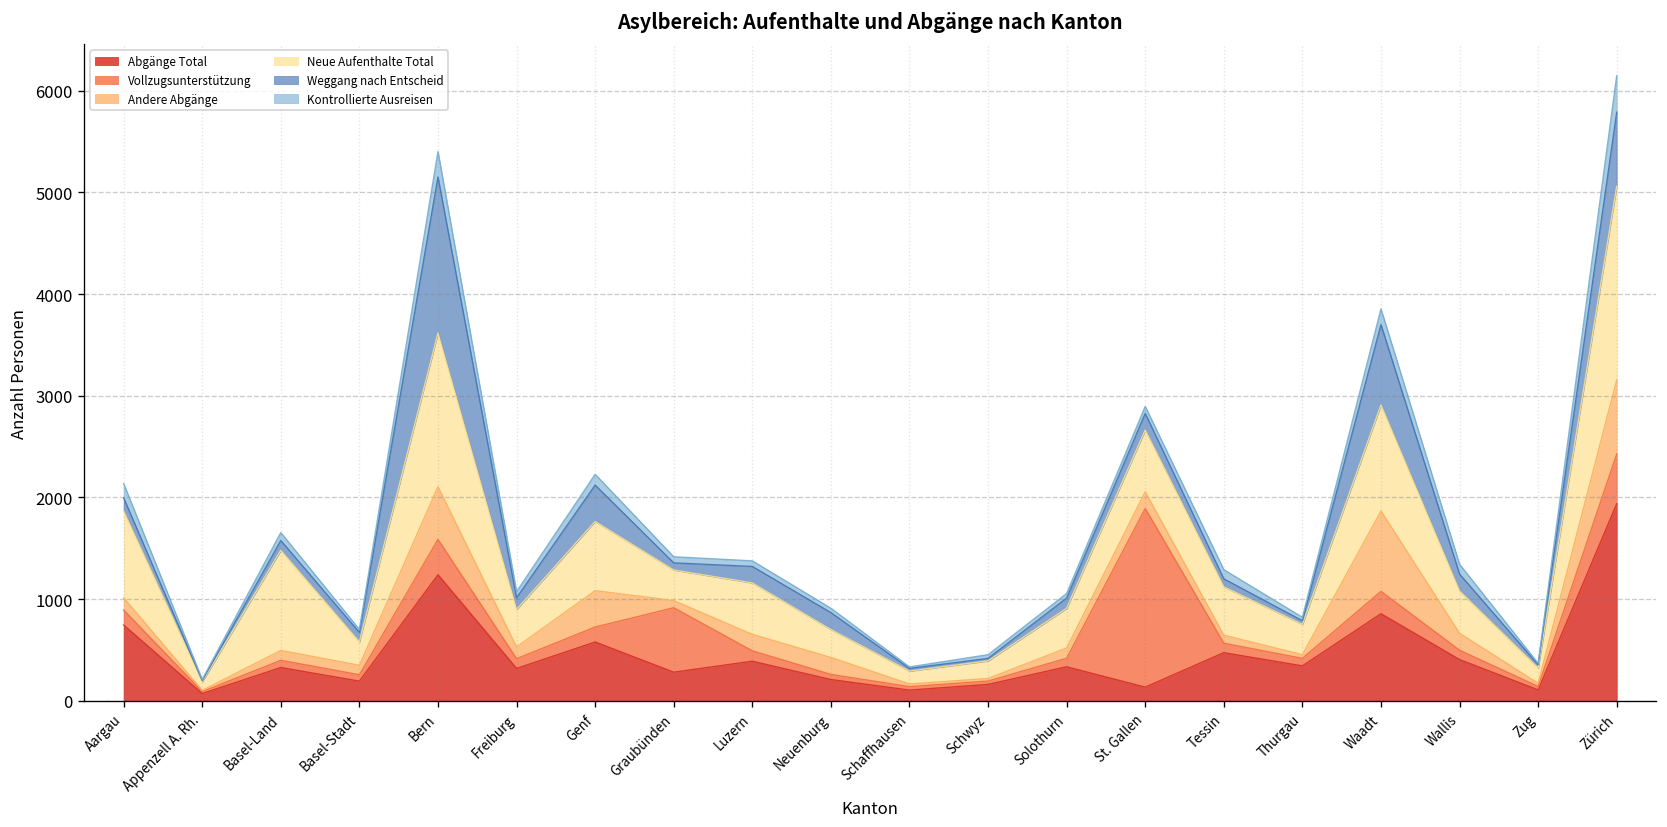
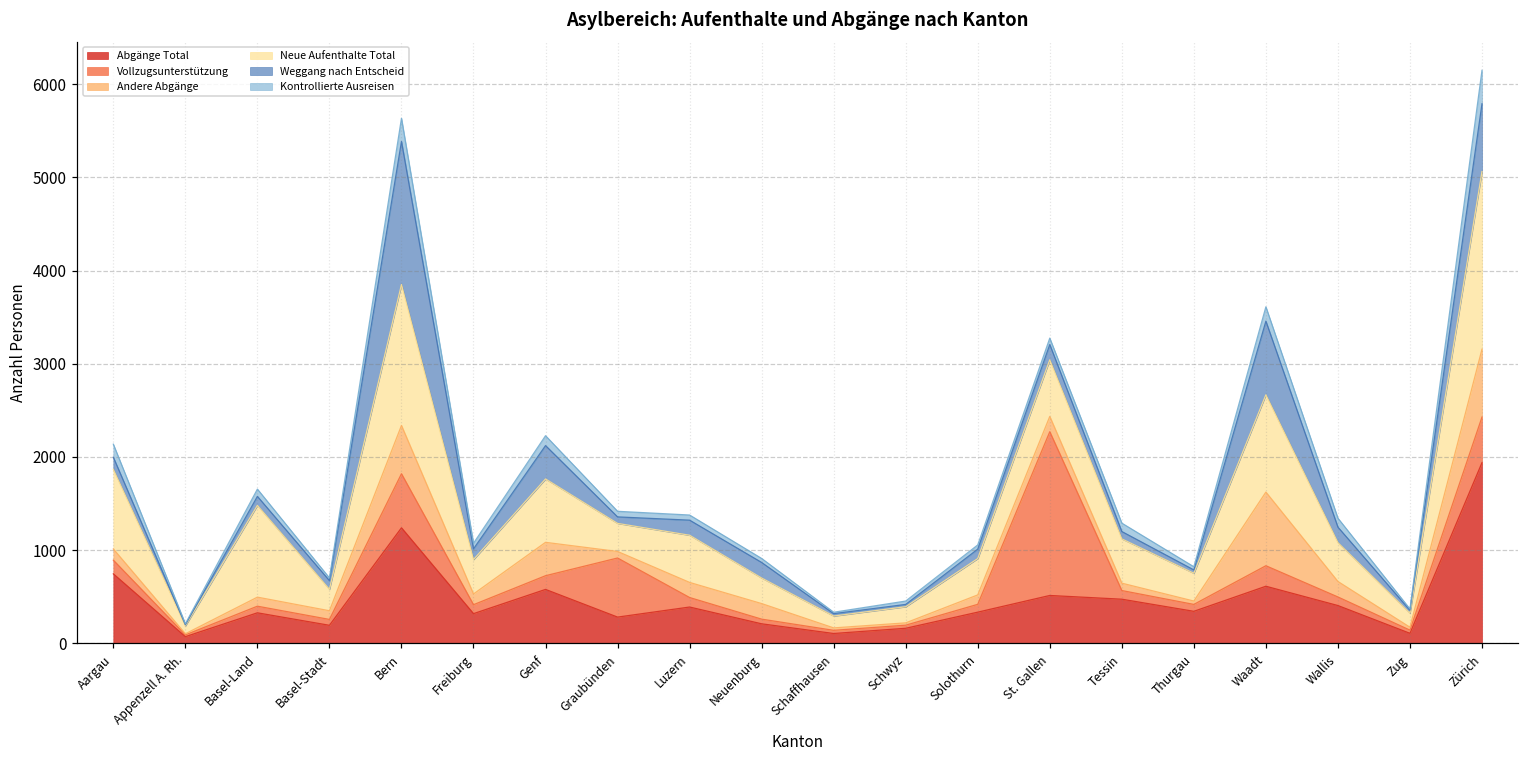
Vollzugsunterstützung, Bern: 300 -> 600
Abgänge Total, St. Gallen: 100 -> 500
Abgänge Total, Waadt: 900 -> 600
